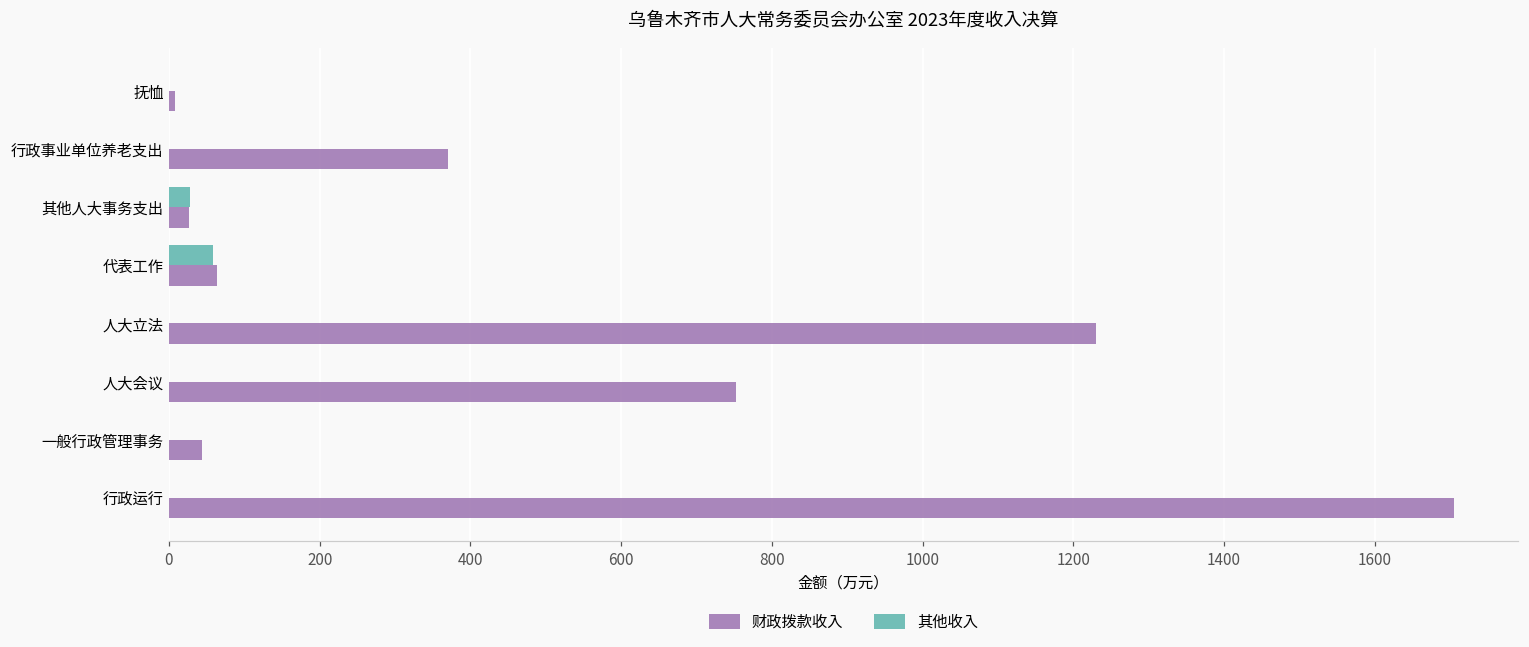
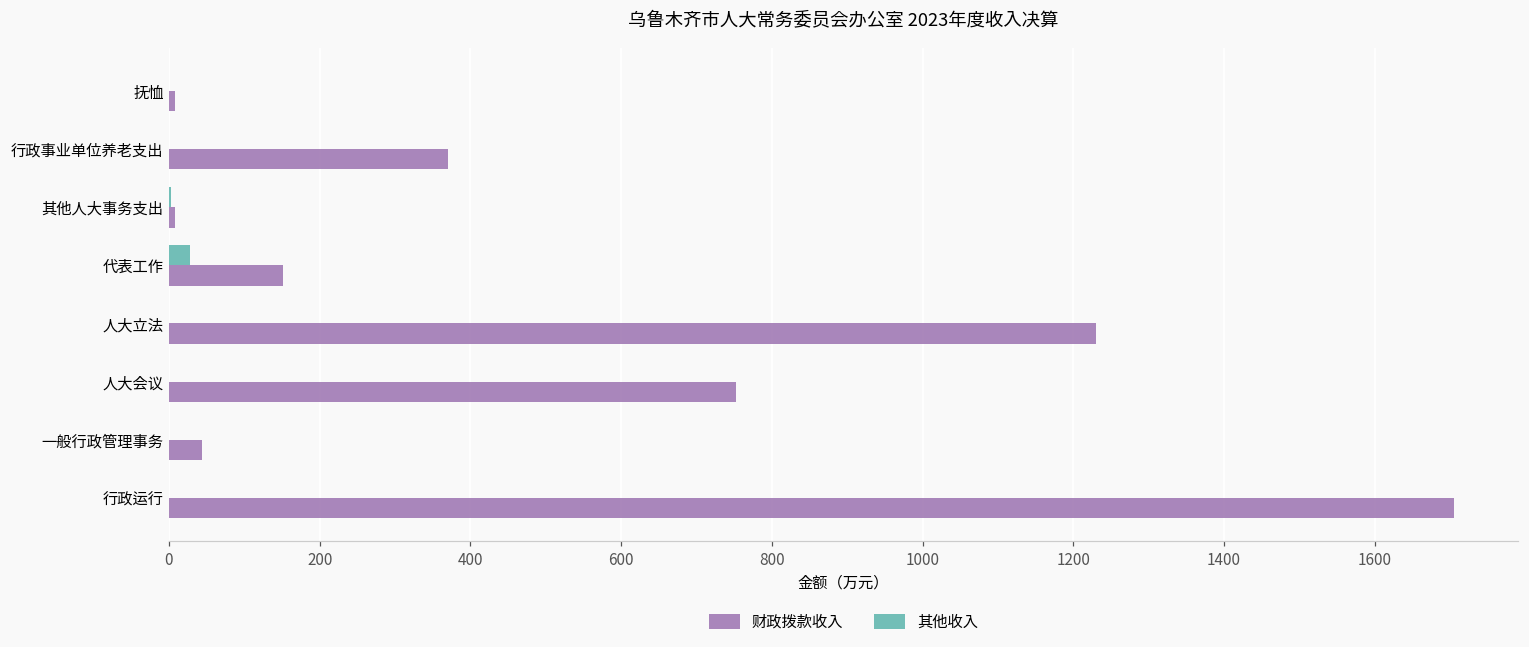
其他收入, 其他人大事务支出: 30 -> 0
财政拨款收入, 其他人大事务支出: 30 -> 10
其他收入, 代表工作: 60 -> 30
财政拨款收入, 代表工作: 60 -> 150
